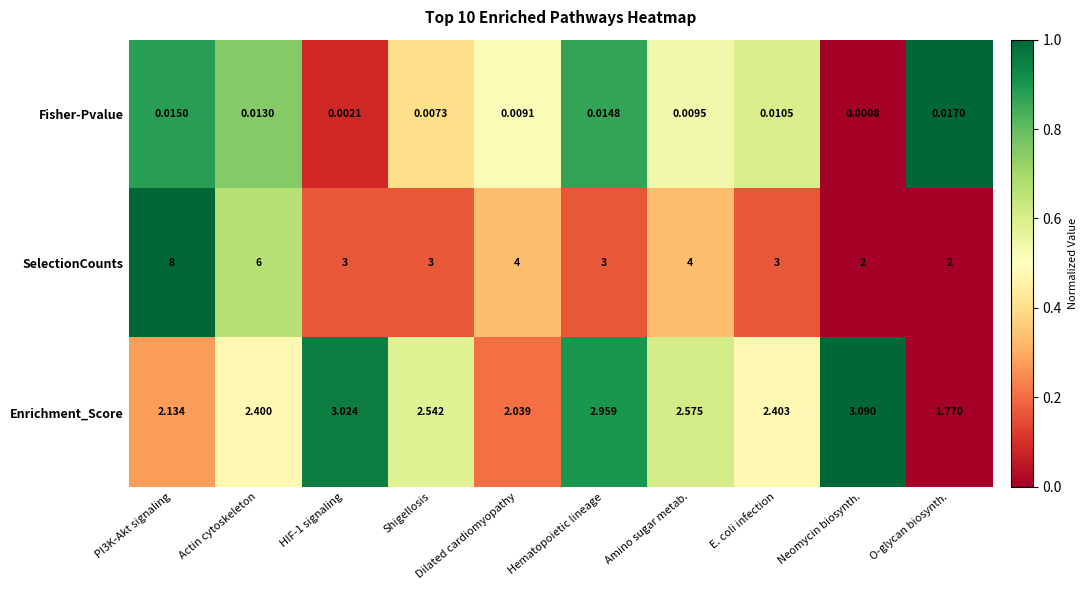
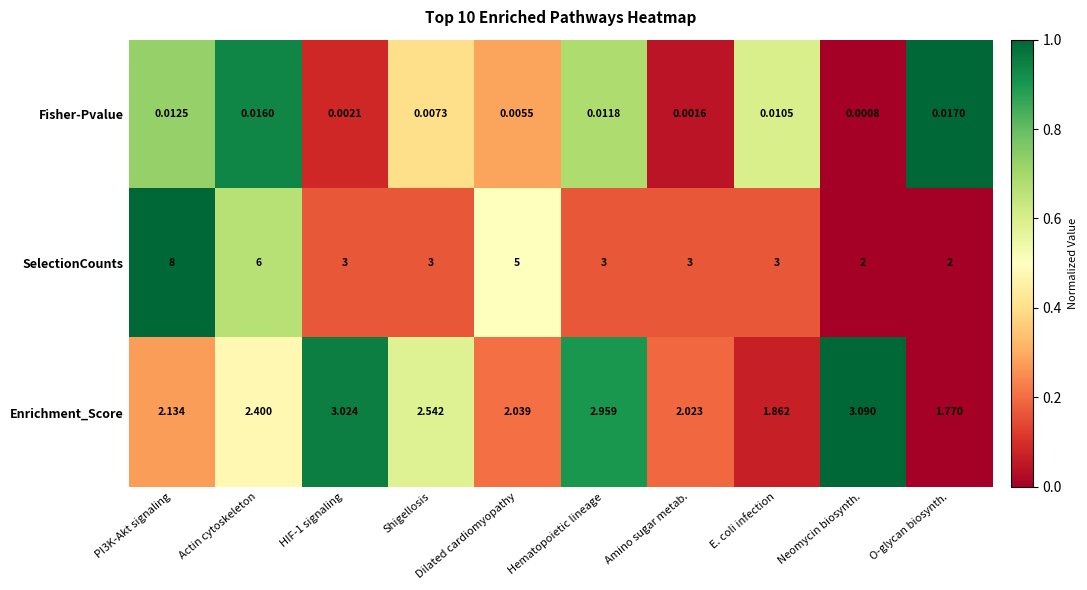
Fisher-Pvalue, PI3K-Akt signaling: 0.0150 -> 0.0125
Fisher-Pvalue, Actin cytoskeleton: 0.0130 -> 0.0160
Fisher-Pvalue, Dilated cardiomyopathy: 0.0091 -> 0.0055
Fisher-Pvalue, Hematopoietic lineage: 0.0148 -> 0.0118
Fisher-Pvalue, Amino sugar metab.: 0.0095 -> 0.0016
SelectionCounts, Dilated cardiomyopathy: 4 -> 5
SelectionCounts, Amino sugar metab.: 4 -> 3
Enrichment_Score, Amino sugar metab.: 2.575 -> 2.023
Enrichment_Score, E. coli infection: 2.403 -> 1.862
